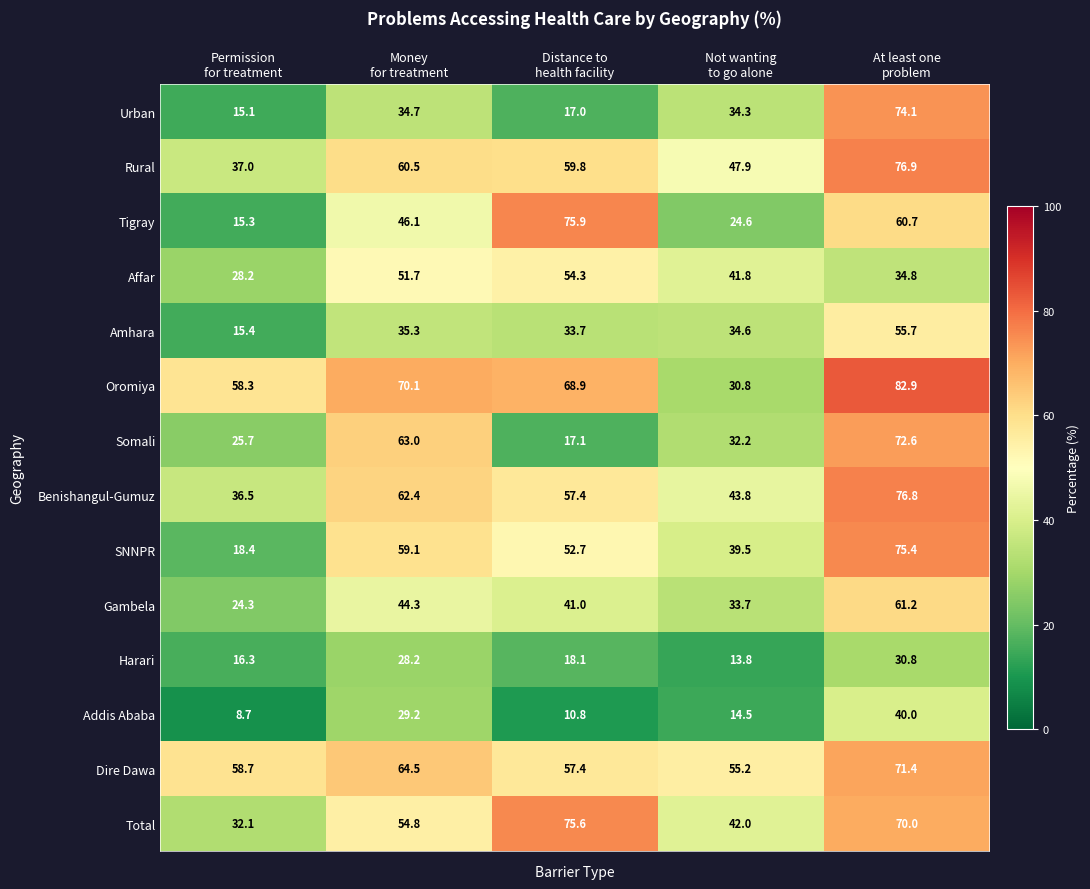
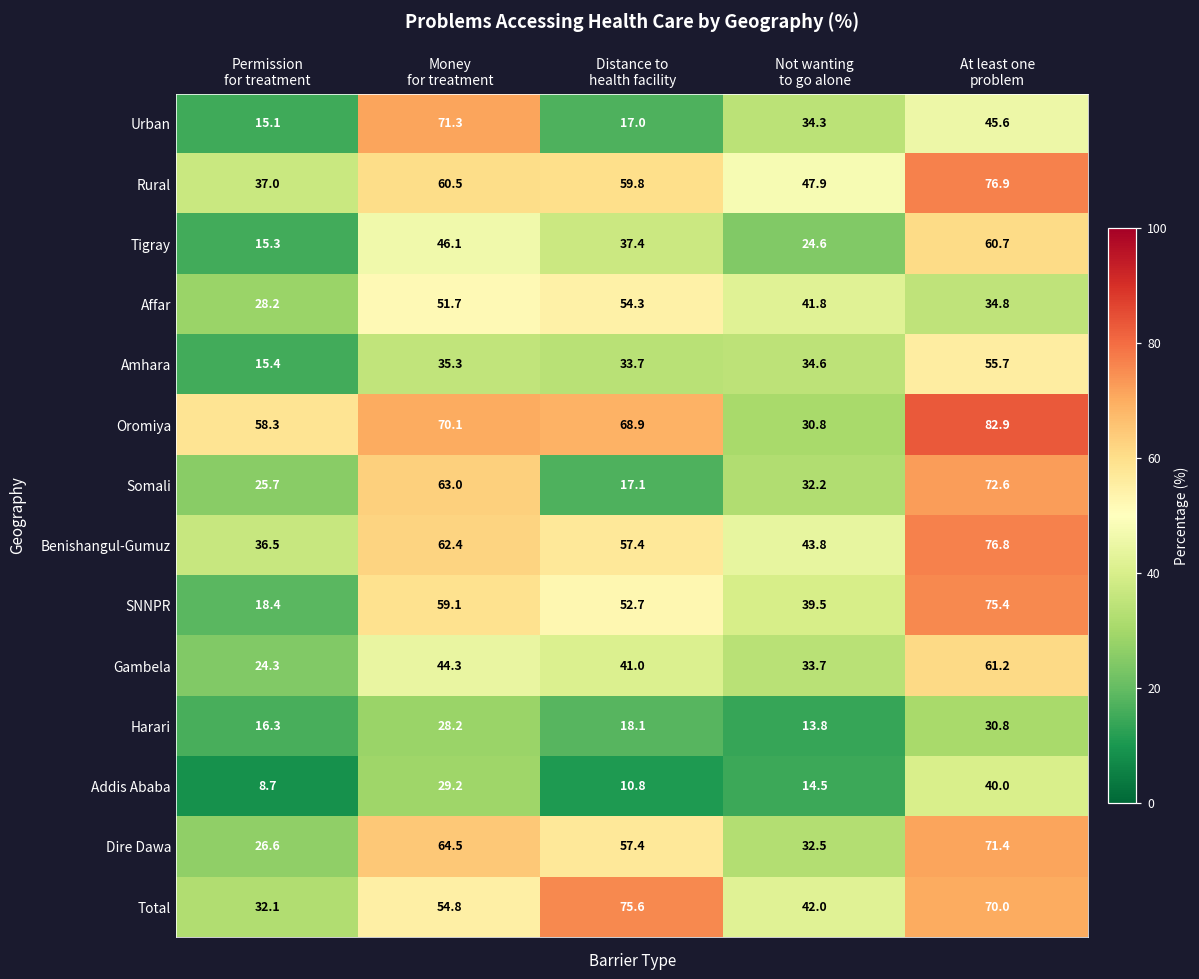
Urban, Money for treatment: 34.7 -> 71.3
Urban, At least one problem: 74.1 -> 45.6
Tigray, Distance to health facility: 75.9 -> 37.4
Dire Dawa, Permission for treatment: 58.7 -> 26.6
Dire Dawa, Not wanting to go alone: 55.2 -> 32.5
